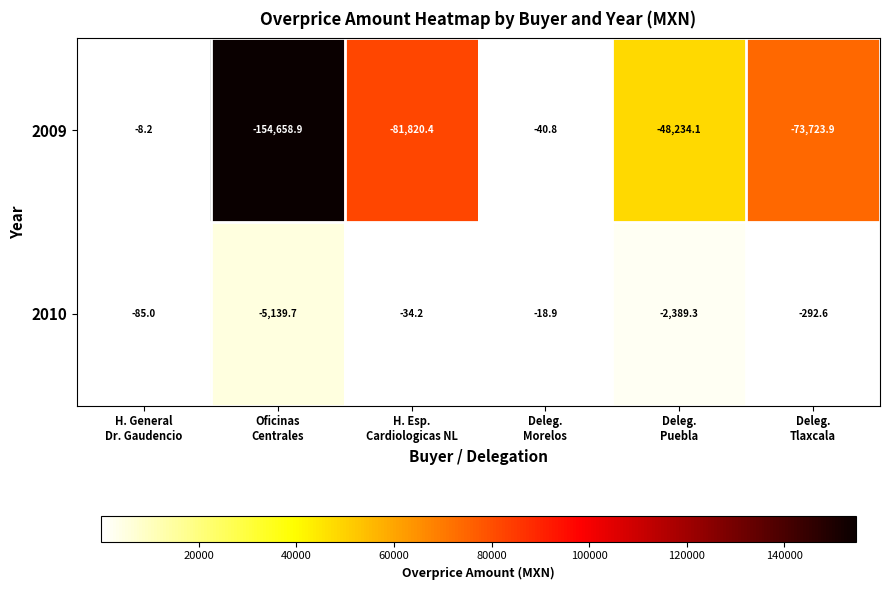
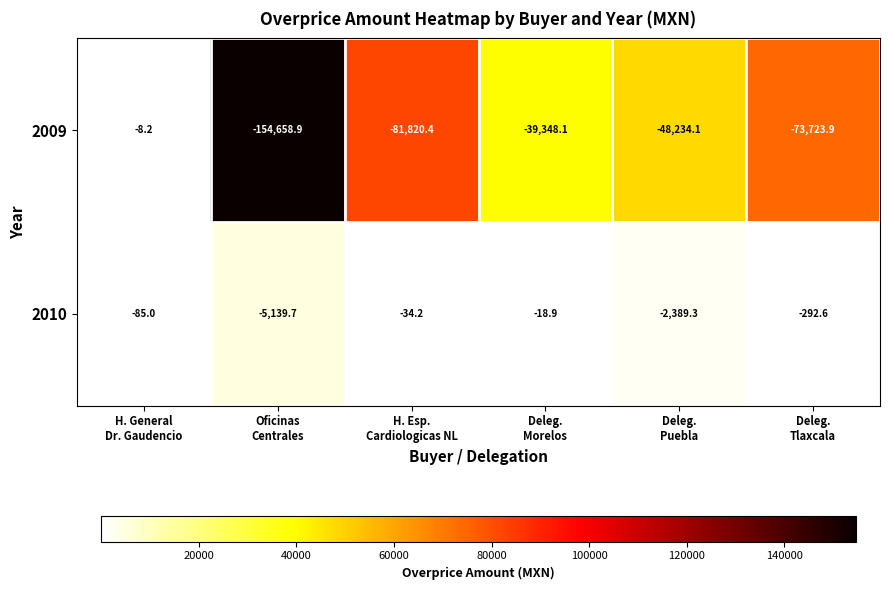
2009, Deleg. Morelos: -40.8 -> -39,348.1
